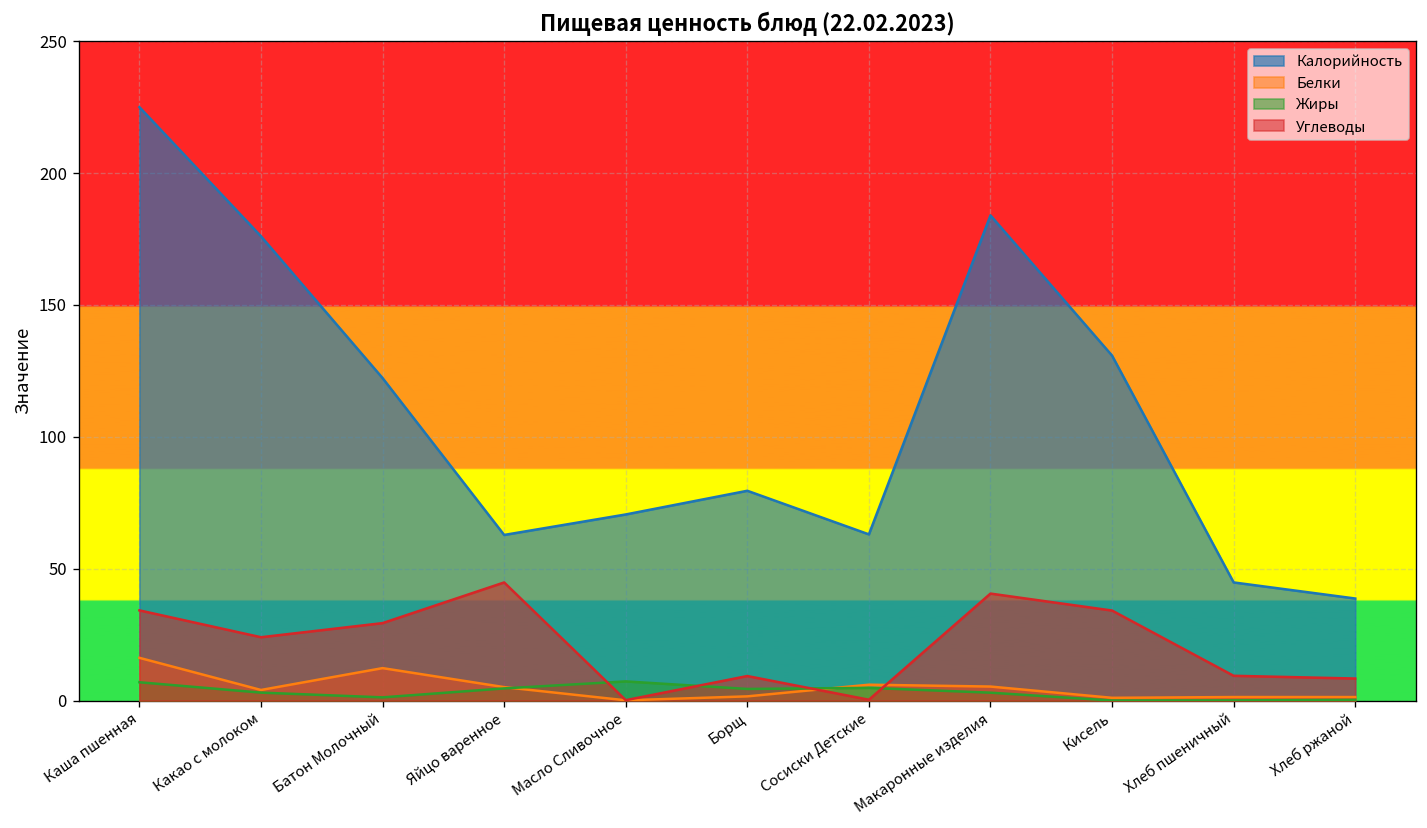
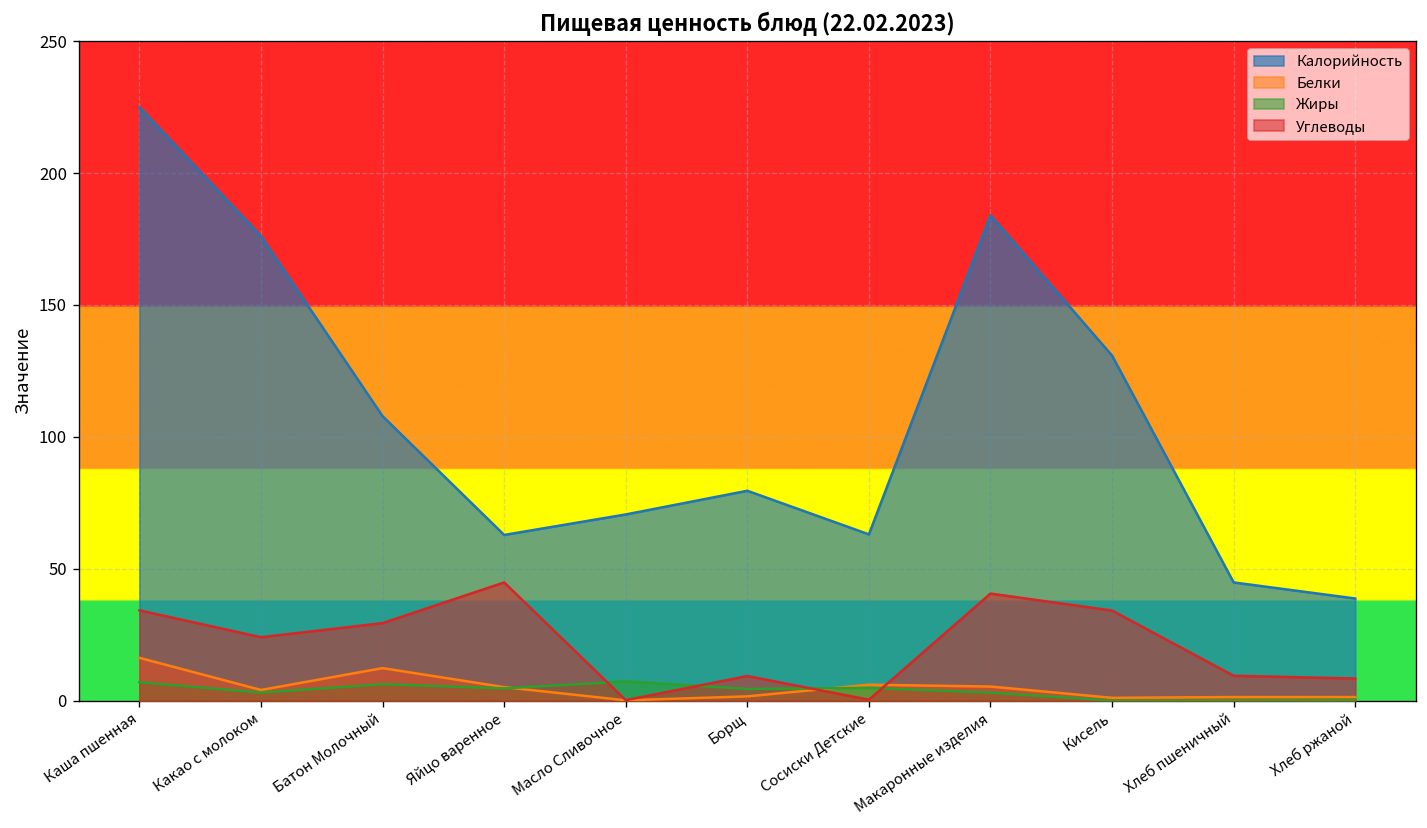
Калорийность, Батон Молочный: 122 -> 108
Жиры, Батон Молочный: 1 -> 6
